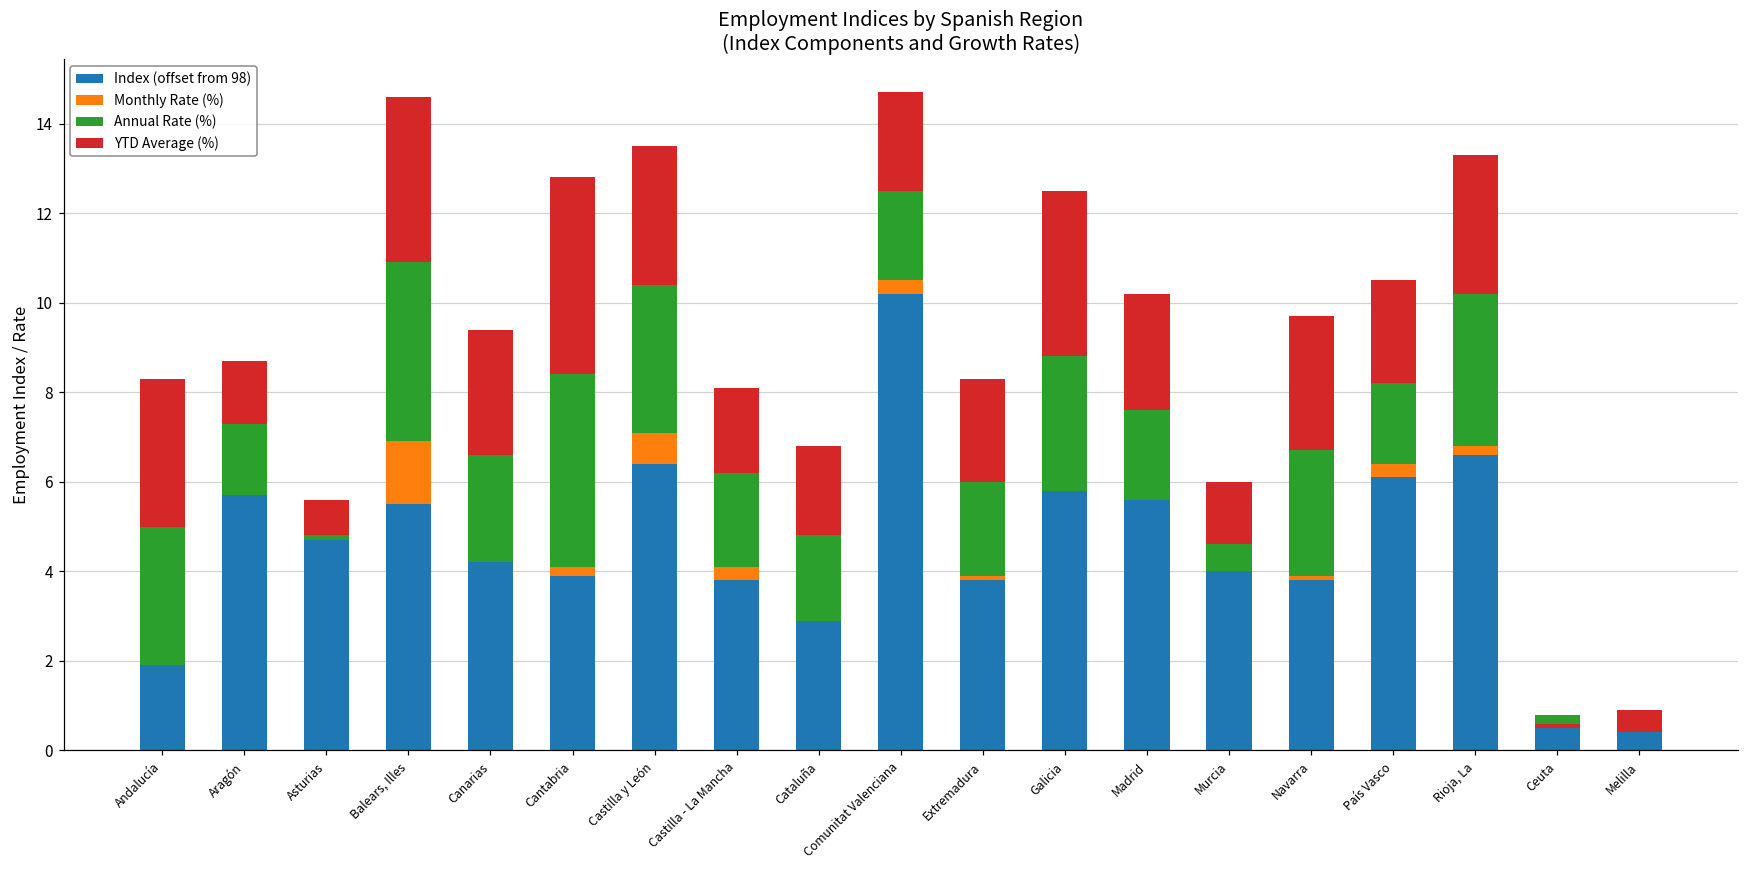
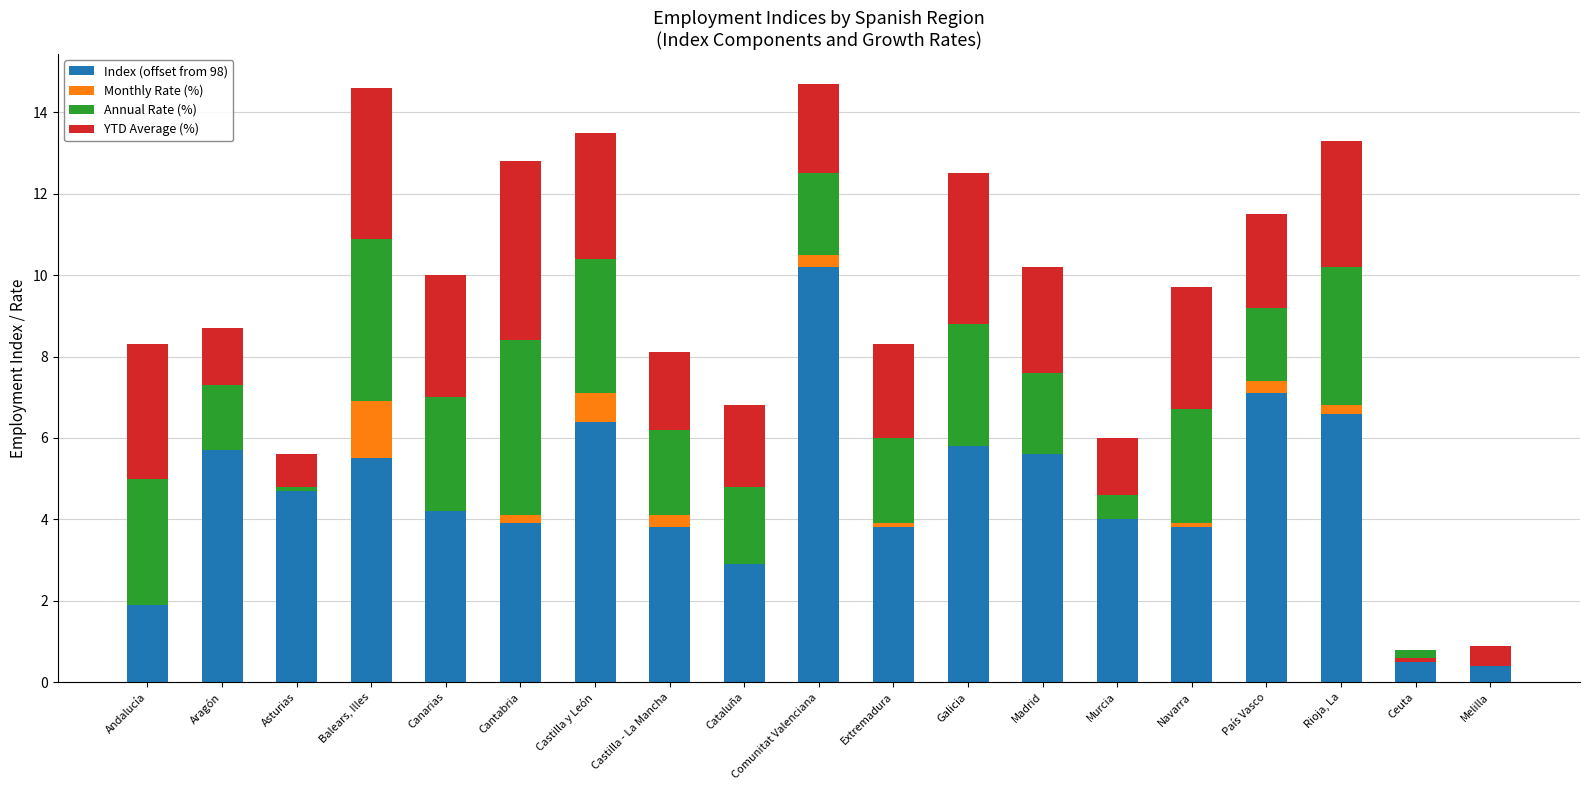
Annual Rate (%), Canarias: 2.4 -> 2.8
YTD Average (%), Canarias: 2.8 -> 3.0
Index (offset from 98), País Vasco: 6.1 -> 7.1
